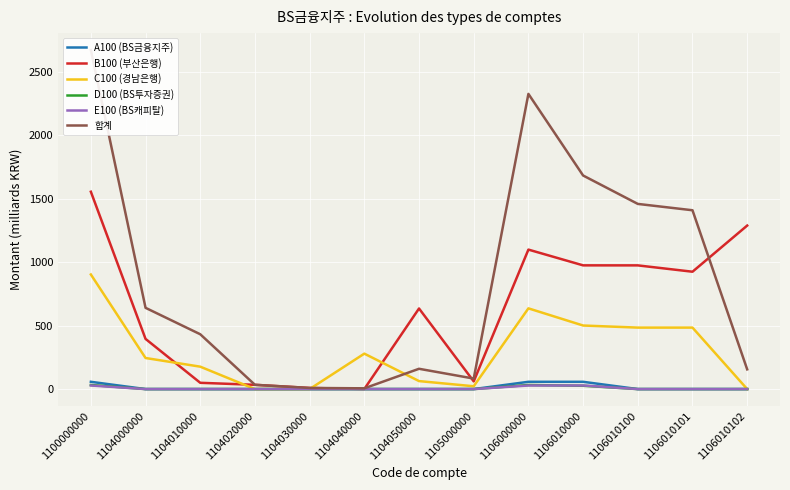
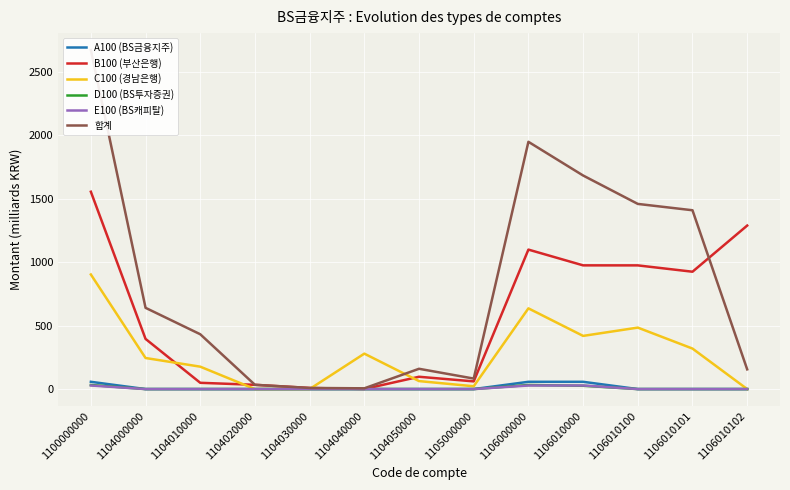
B100 (부산은행), 1104050000: 640 -> 100
합계, 1106000000: 2330 -> 1950
C100 (경남은행), 1106010000: 500 -> 420
C100 (경남은행), 1106010101: 480 -> 320
